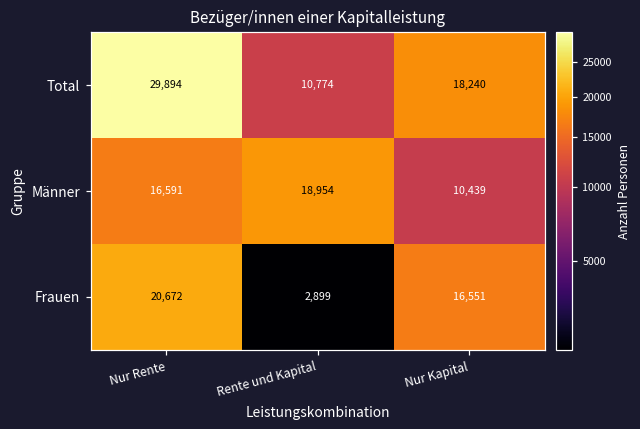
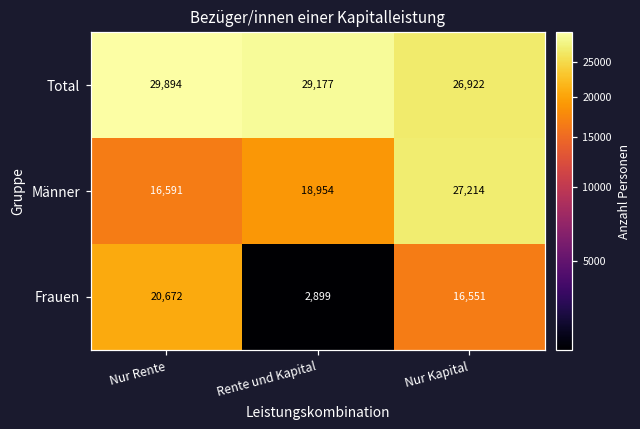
Total, Rente und Kapital: 10,774 -> 29,177
Total, Nur Kapital: 18,240 -> 26,922
Männer, Nur Kapital: 10,439 -> 27,214
